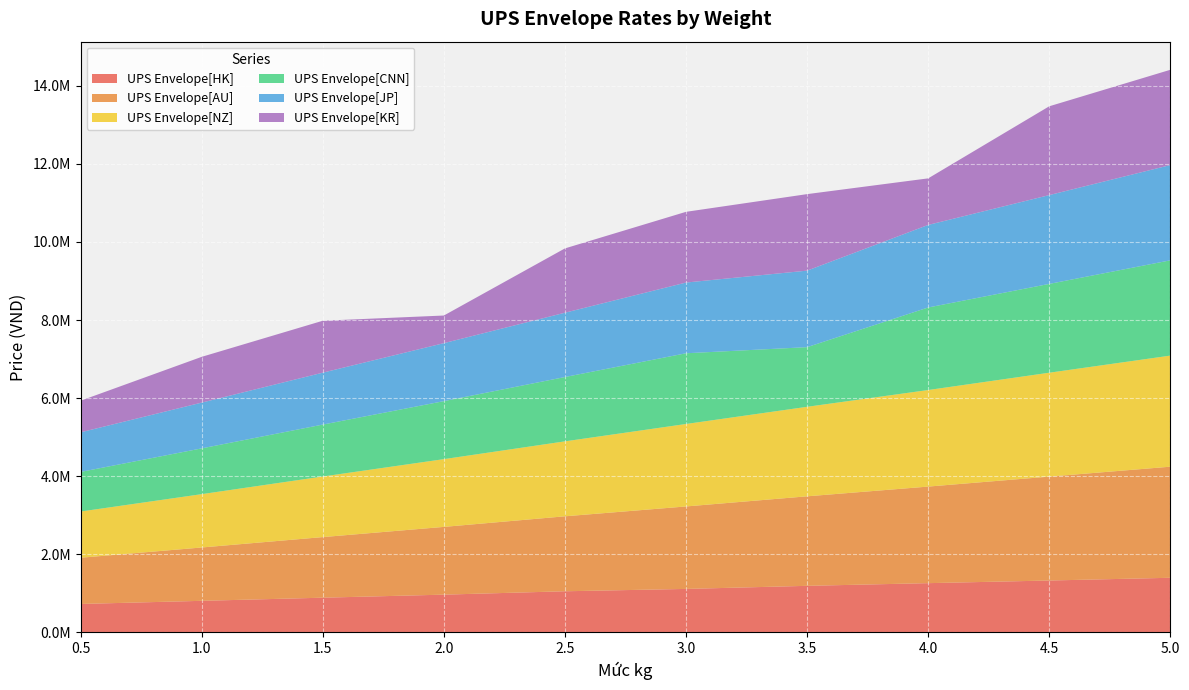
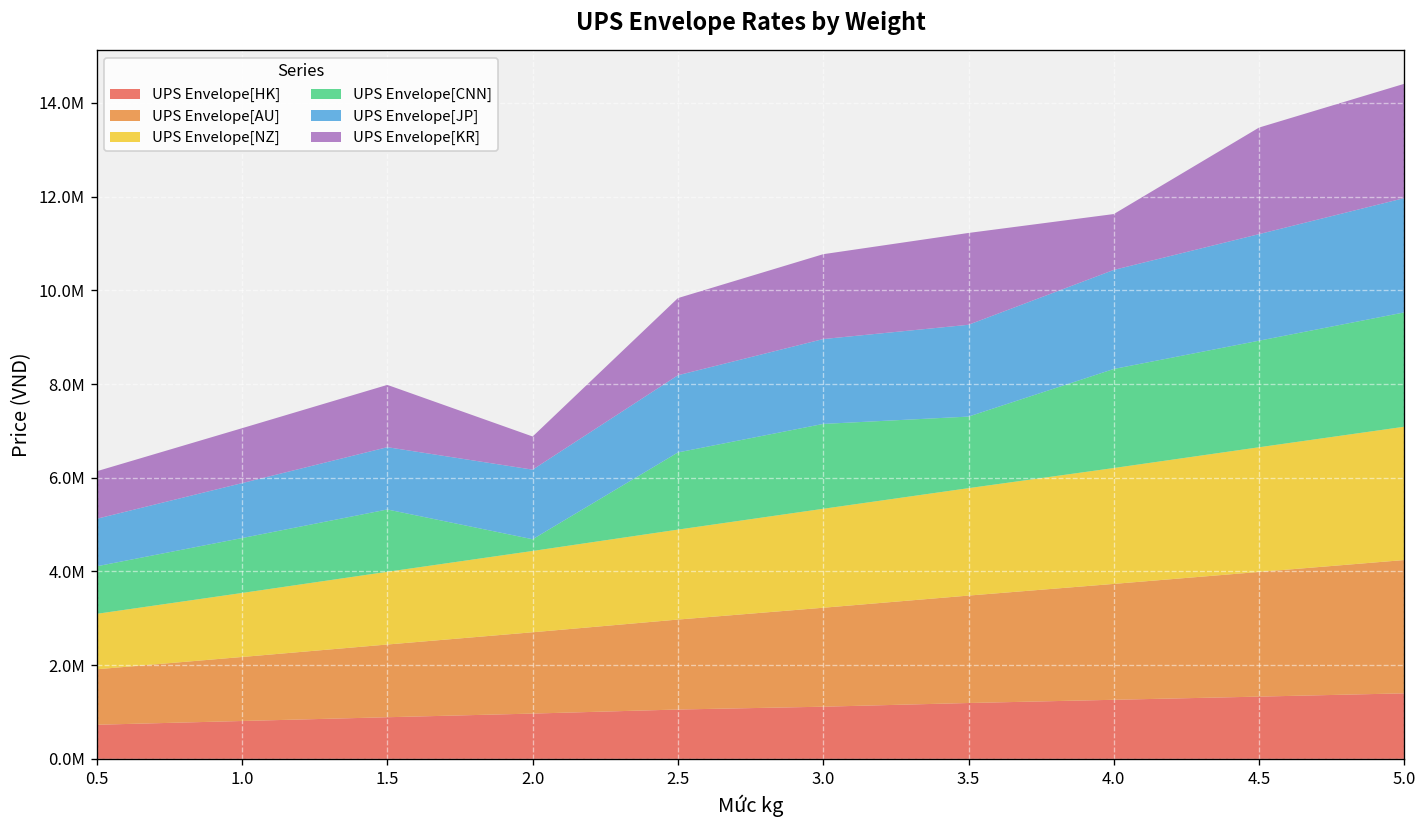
UPS Envelope[KR], 0.5: 800000 -> 1000000
UPS Envelope[CNN], 2.0: 1500000 -> 300000
